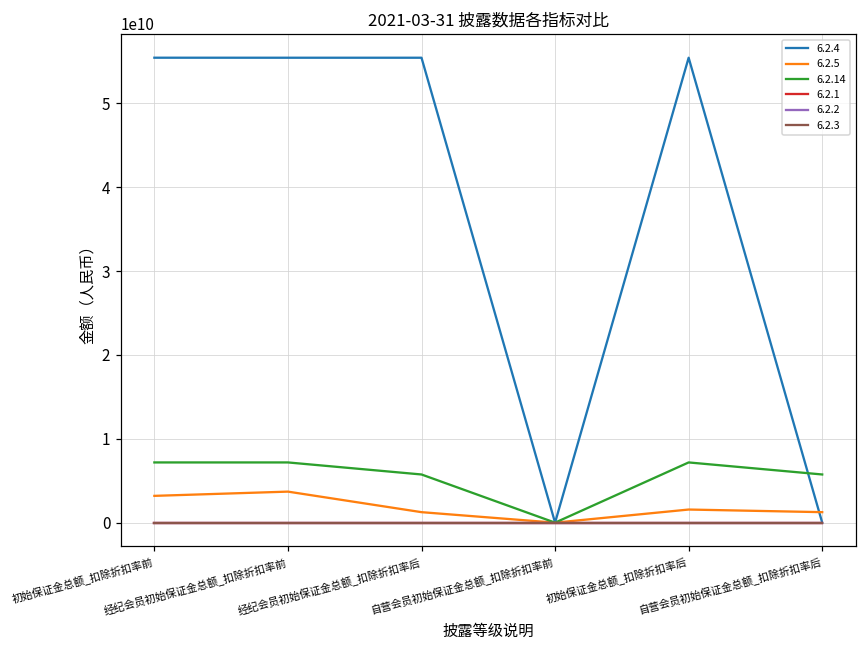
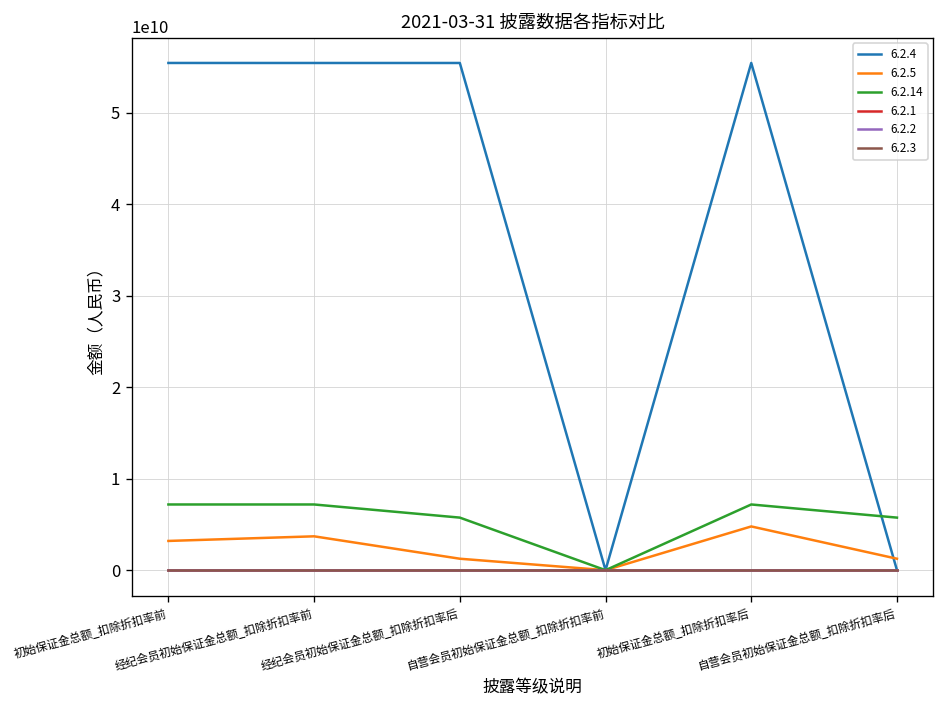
6.2.5, 初始保证金总额_扣除折扣率后: 2000000000 -> 5000000000
